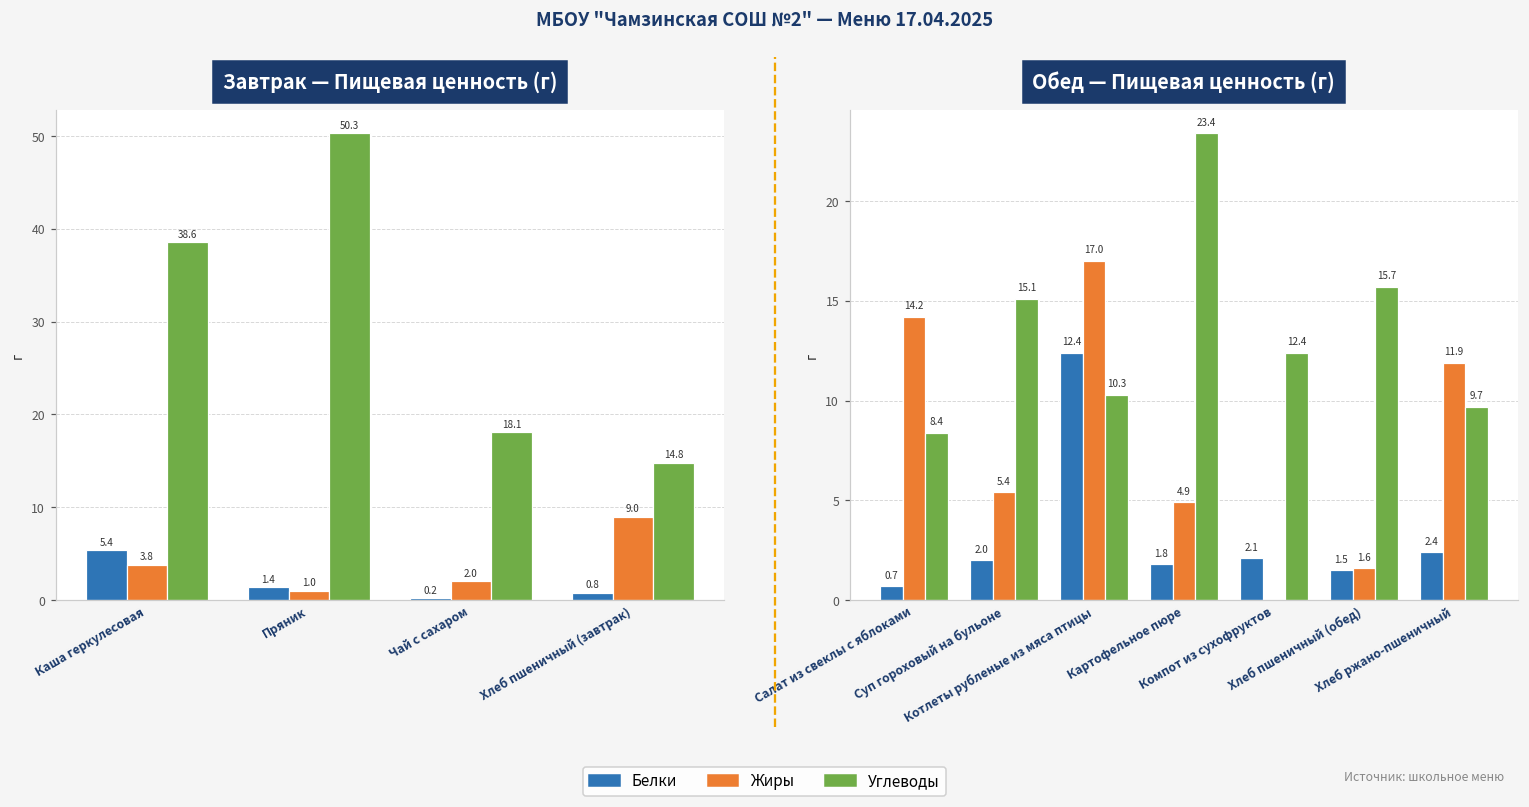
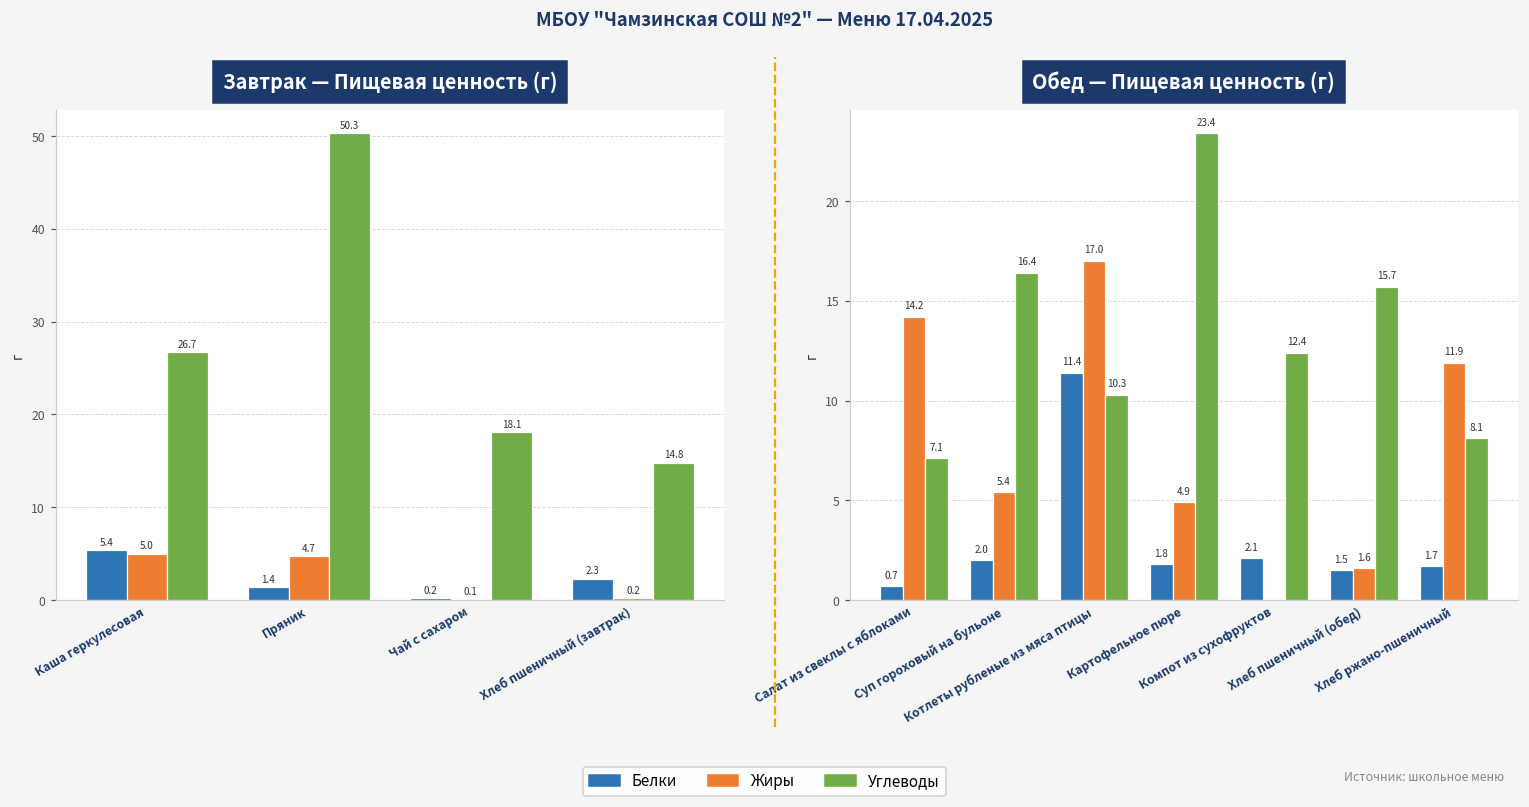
Завтрак — Пищевая ценность (г), Жиры, Каша геркулесовая: 3.8 -> 5.0
Завтрак — Пищевая ценность (г), Углеводы, Каша геркулесовая: 38.6 -> 26.7
Завтрак — Пищевая ценность (г), Жиры, Пряник: 1.0 -> 4.7
Завтрак — Пищевая ценность (г), Жиры, Чай с сахаром: 2.0 -> 0.1
Завтрак — Пищевая ценность (г), Белки, Хлеб пшеничный (завтрак): 0.8 -> 2.3
Завтрак — Пищевая ценность (г), Жиры, Хлеб пшеничный (завтрак): 9.0 -> 0.2
Обед — Пищевая ценность (г), Углеводы, Салат из свеклы с яблоками: 8.4 -> 7.1
Обед — Пищевая ценность (г), Углеводы, Суп гороховый на бульоне: 15.1 -> 16.4
Обед — Пищевая ценность (г), Белки, Котлеты рубленые из мяса птицы: 12.4 -> 11.4
Обед — Пищевая ценность (г), Белки, Хлеб ржано-пшеничный: 2.4 -> 1.7
Обед — Пищевая ценность (г), Углеводы, Хлеб ржано-пшеничный: 9.7 -> 8.1
